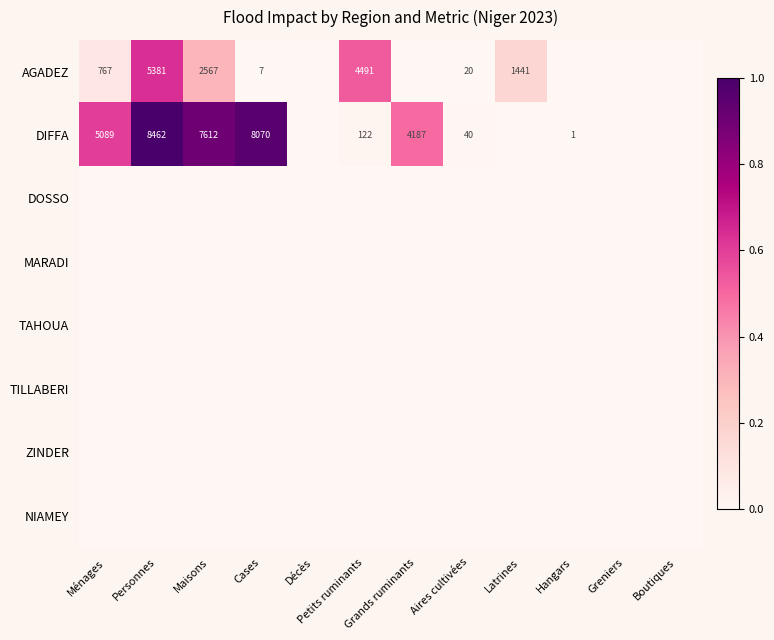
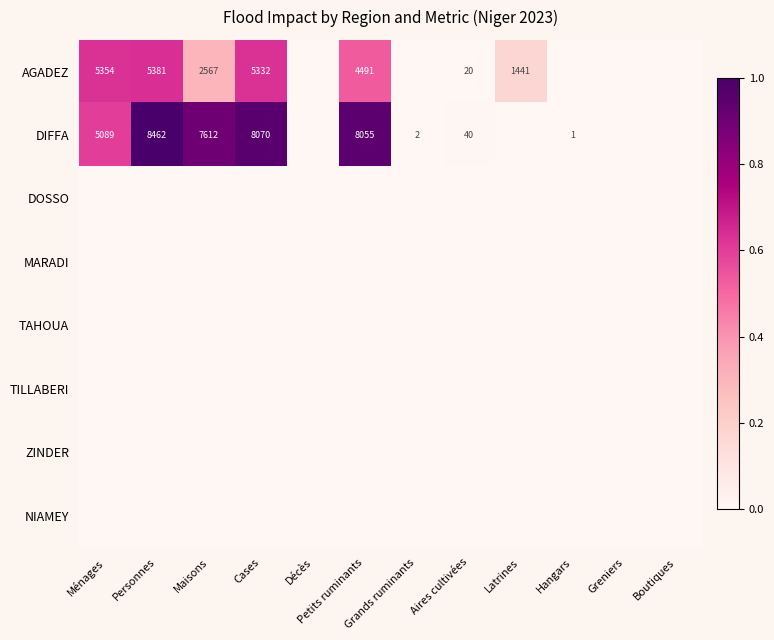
AGADEZ, Ménages: 767 -> 5354
AGADEZ, Cases: 7 -> 5332
DIFFA, Petits ruminants: 122 -> 8055
DIFFA, Grands ruminants: 4187 -> 2
